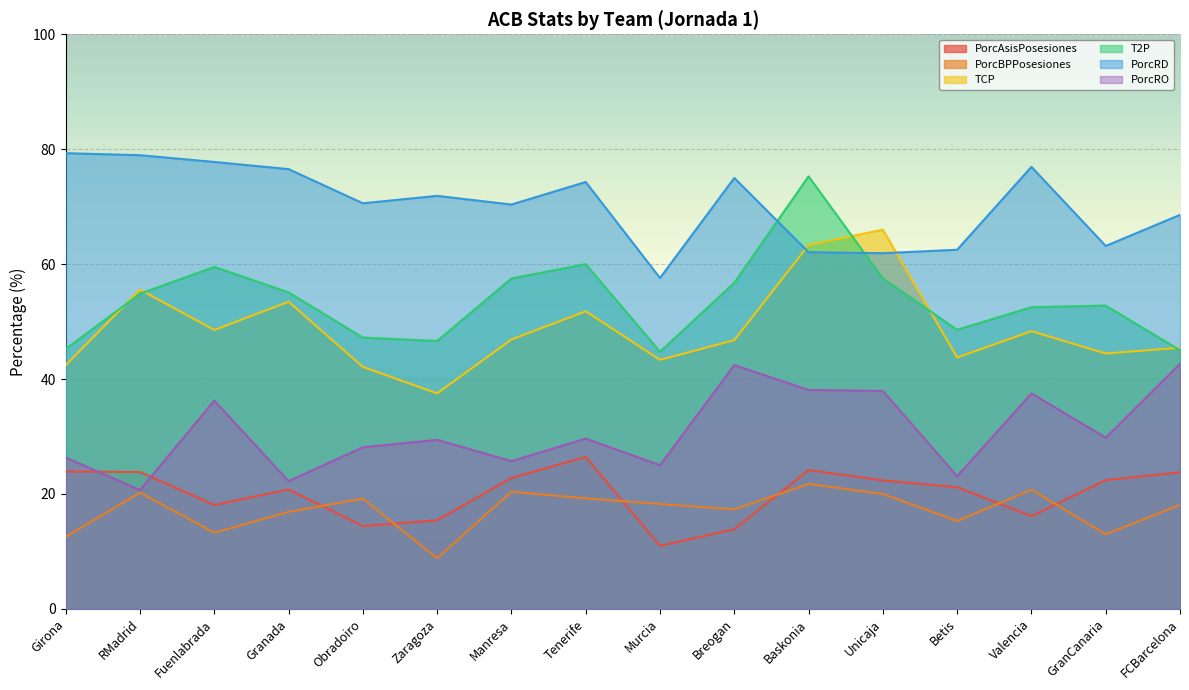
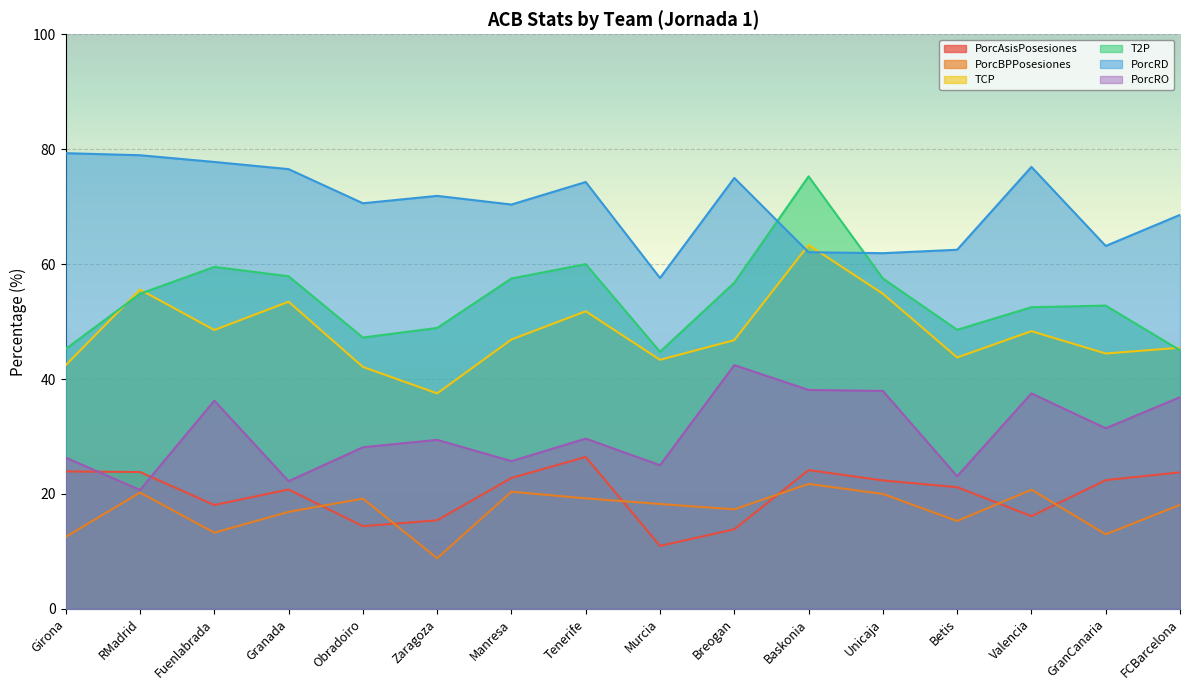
T2P, Granada: 55 -> 58
T2P, Zaragoza: 47 -> 49
TCP, Unicaja: 66 -> 55
PorcRO, GranCanaria: 30 -> 31
PorcRO, FCBarcelona: 43 -> 37
